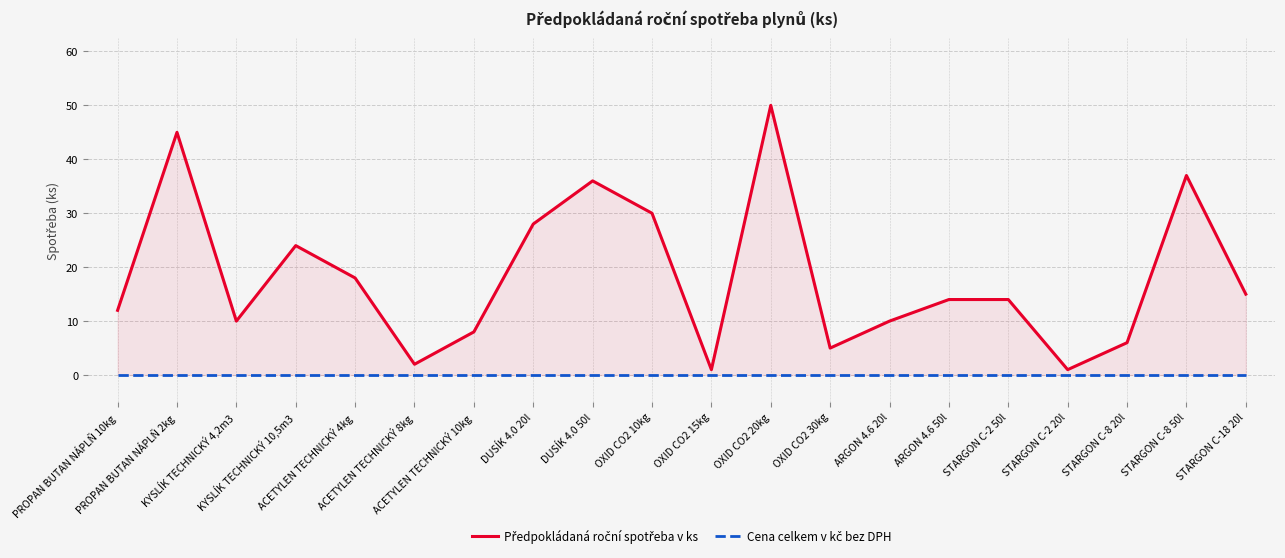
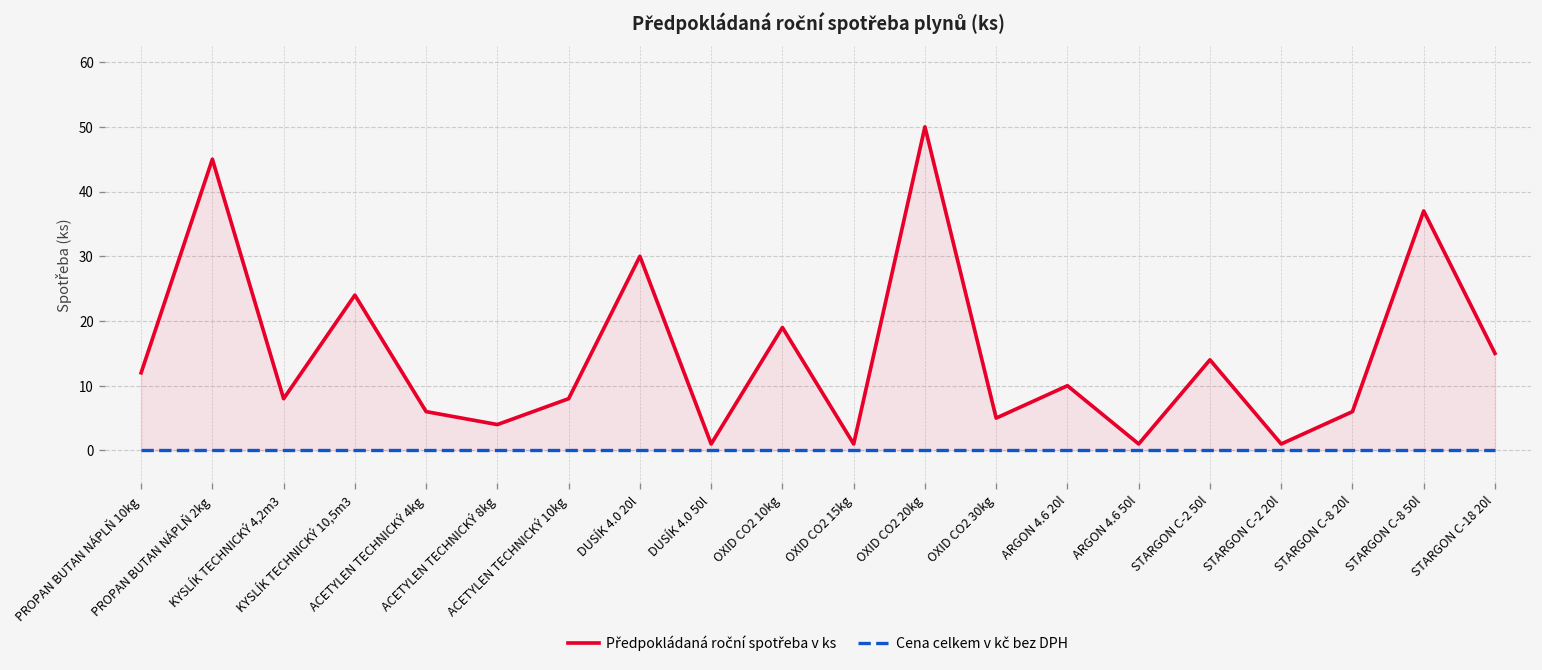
Předpokládaná roční spotřeba v ks, KYSLÍK TECHNICKÝ 4,2m3: 10 -> 8
Předpokládaná roční spotřeba v ks, ACETYLEN TECHNICKÝ 4kg: 18 -> 6
Předpokládaná roční spotřeba v ks, ACETYLEN TECHNICKÝ 8kg: 2 -> 4
Předpokládaná roční spotřeba v ks, DUSÍK 4.0 20l: 28 -> 30
Předpokládaná roční spotřeba v ks, DUSÍK 4.0 50l: 36 -> 1
Předpokládaná roční spotřeba v ks, OXID CO2 10kg: 30 -> 19
Předpokládaná roční spotřeba v ks, ARGON 4.6 50l: 14 -> 1
